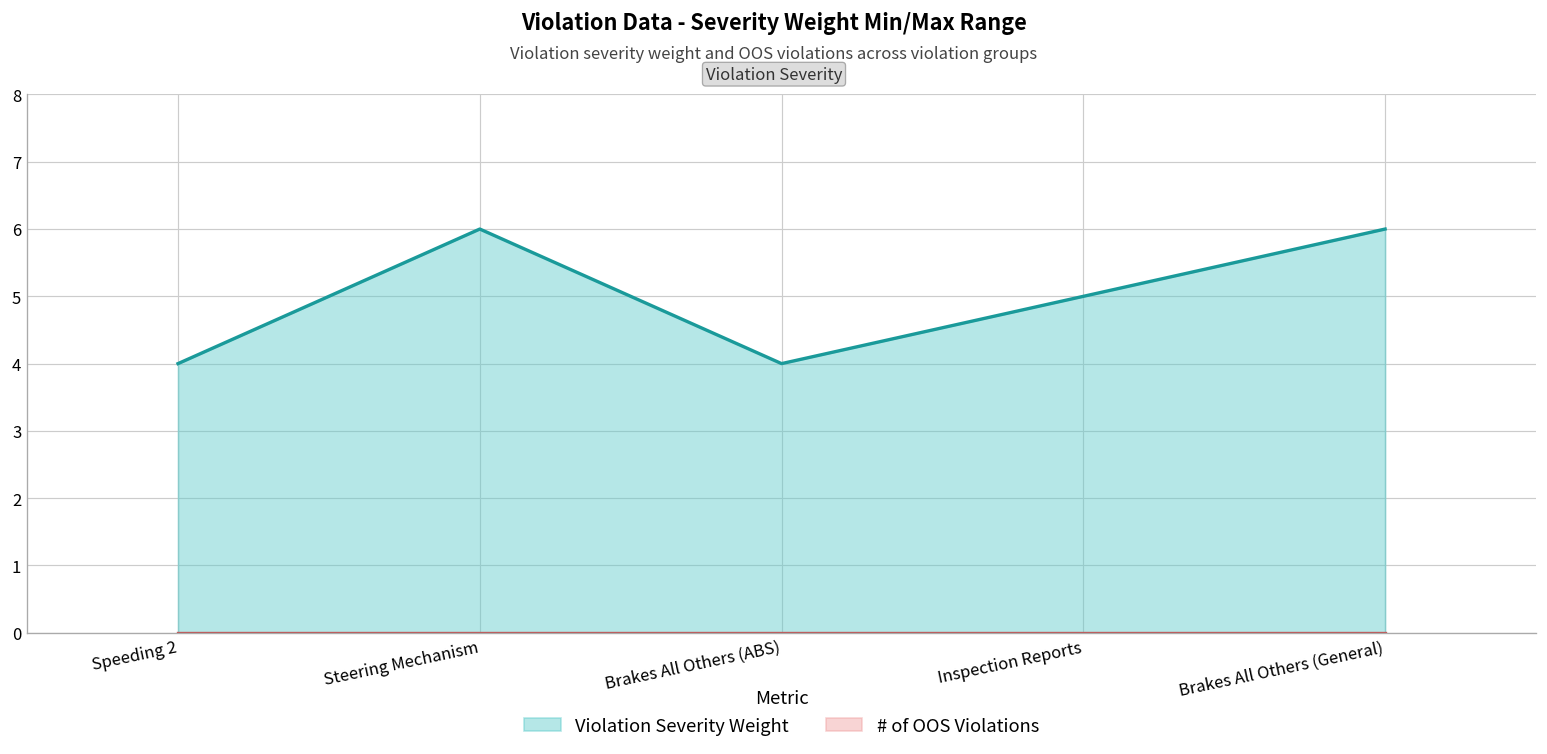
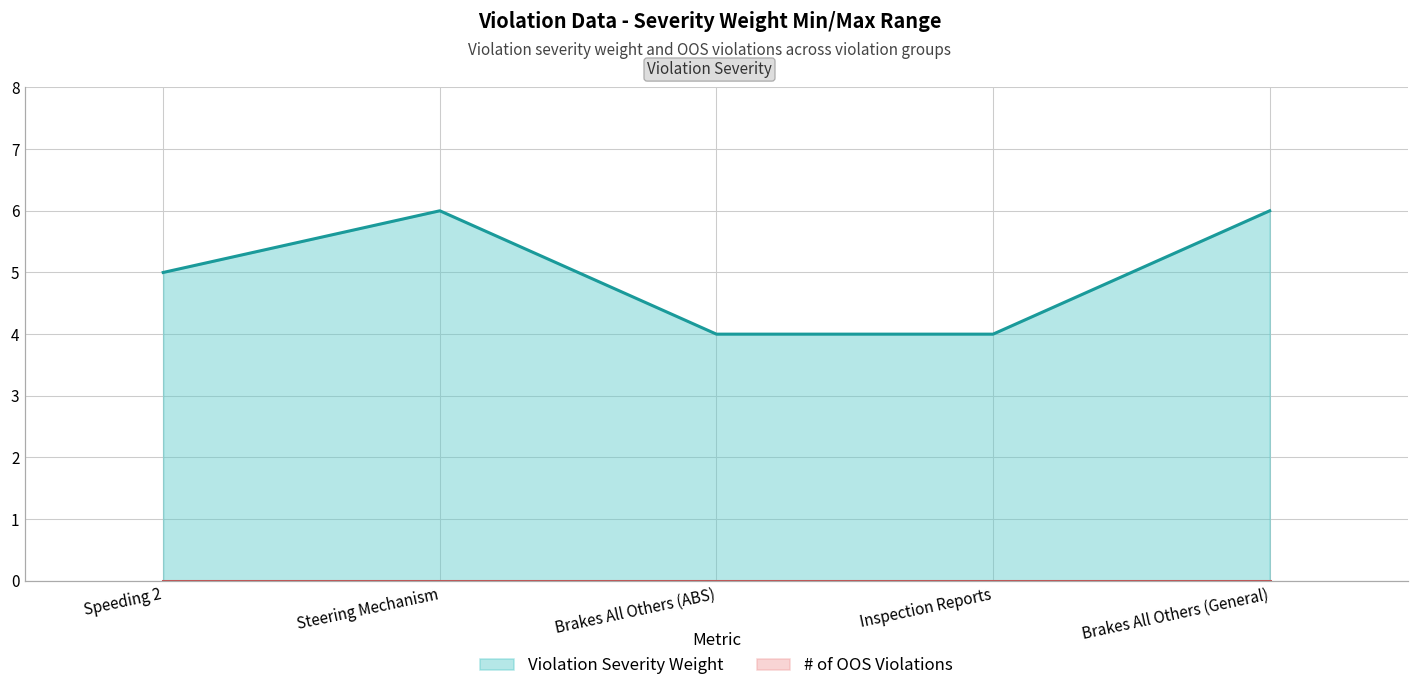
Violation Severity Weight, Speeding 2: 4 -> 5
Violation Severity Weight, Inspection Reports: 5 -> 4
